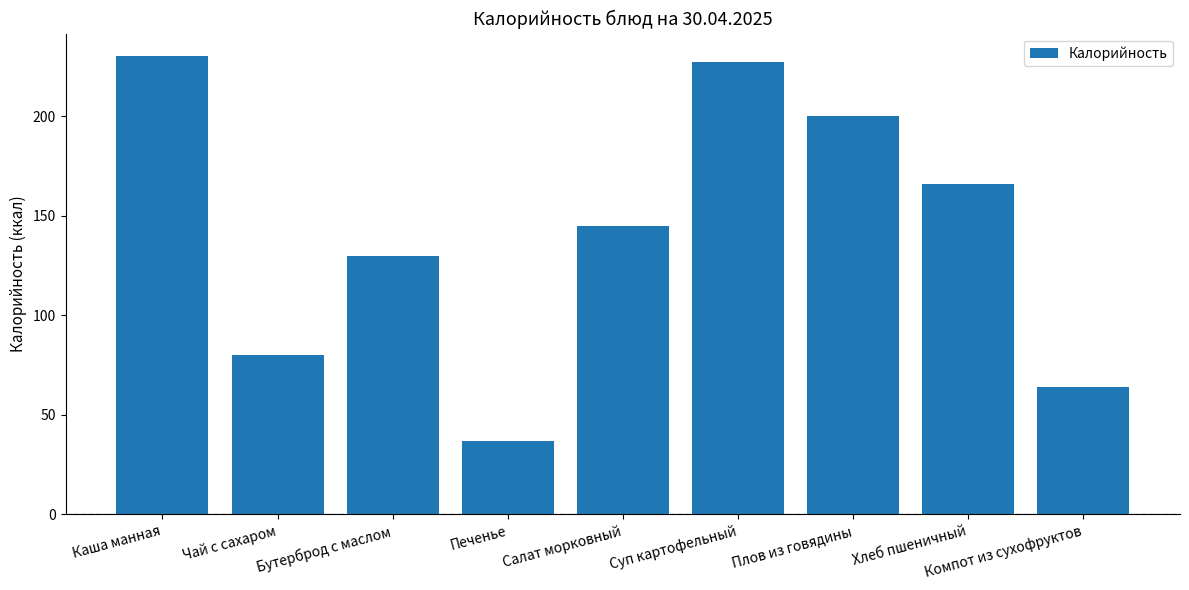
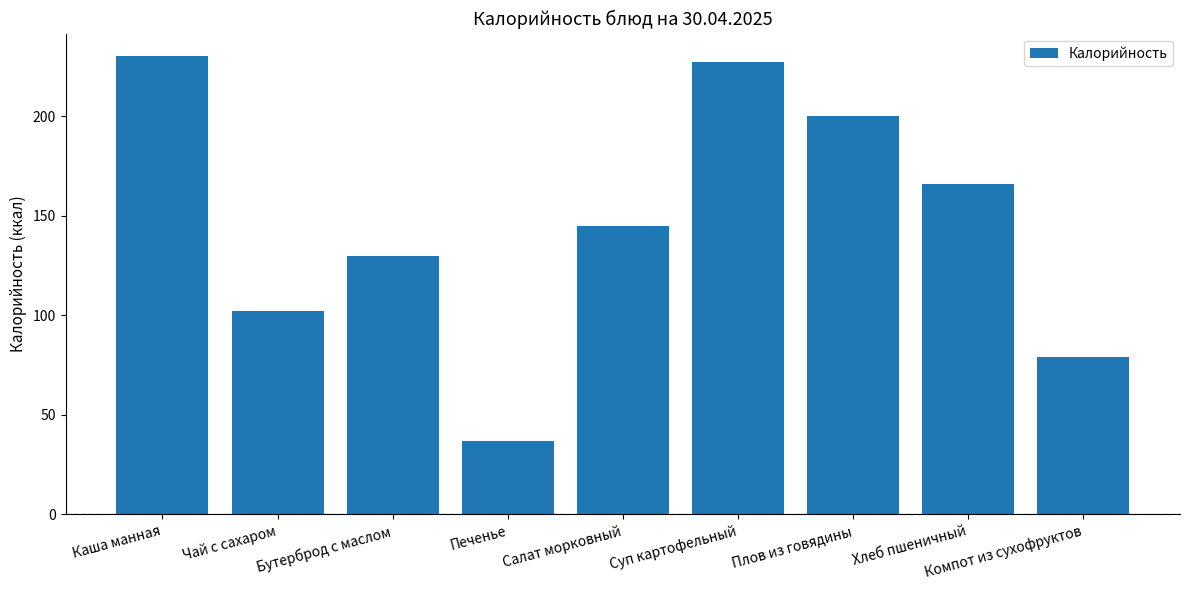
Чай с сахаром: 80 -> 102
Компот из сухофруктов: 64 -> 79
